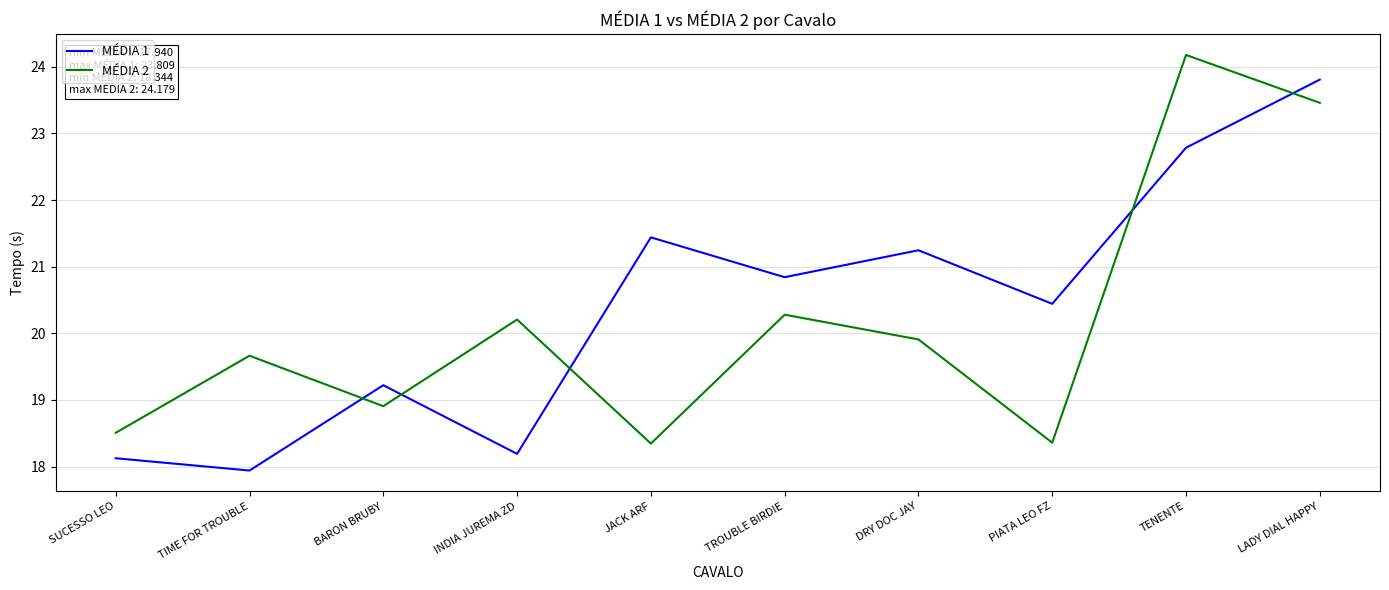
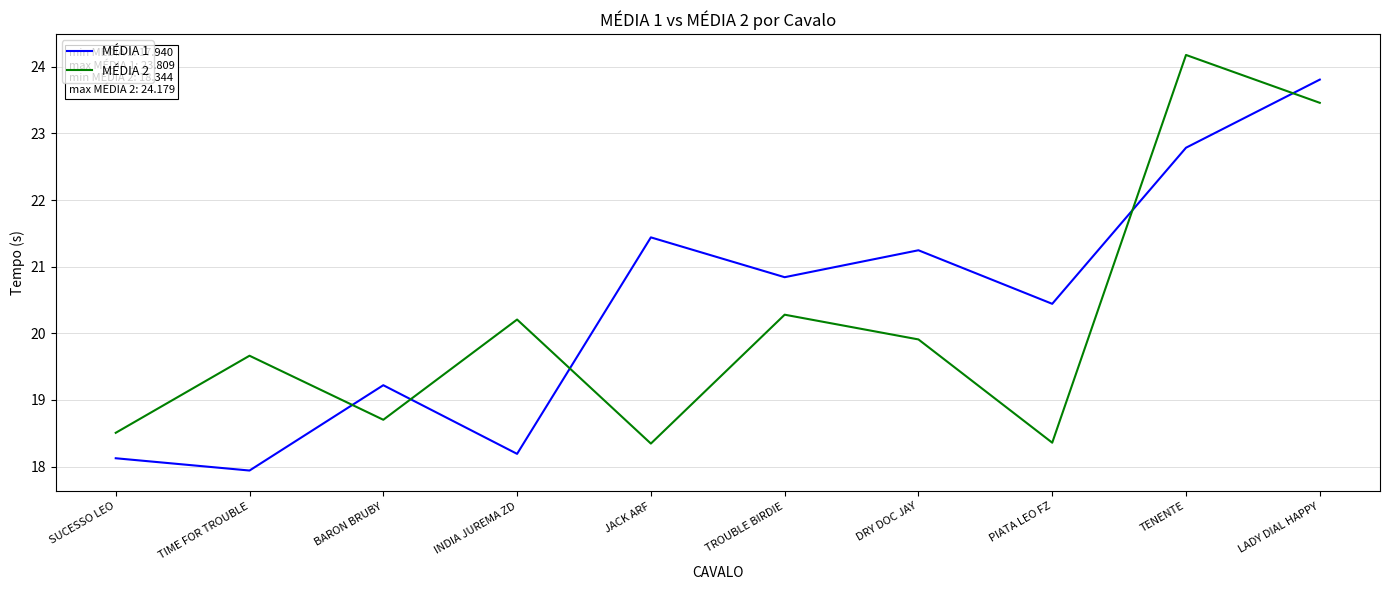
MÉDIA 2, BARON BRUBY: 18.9 -> 18.7
